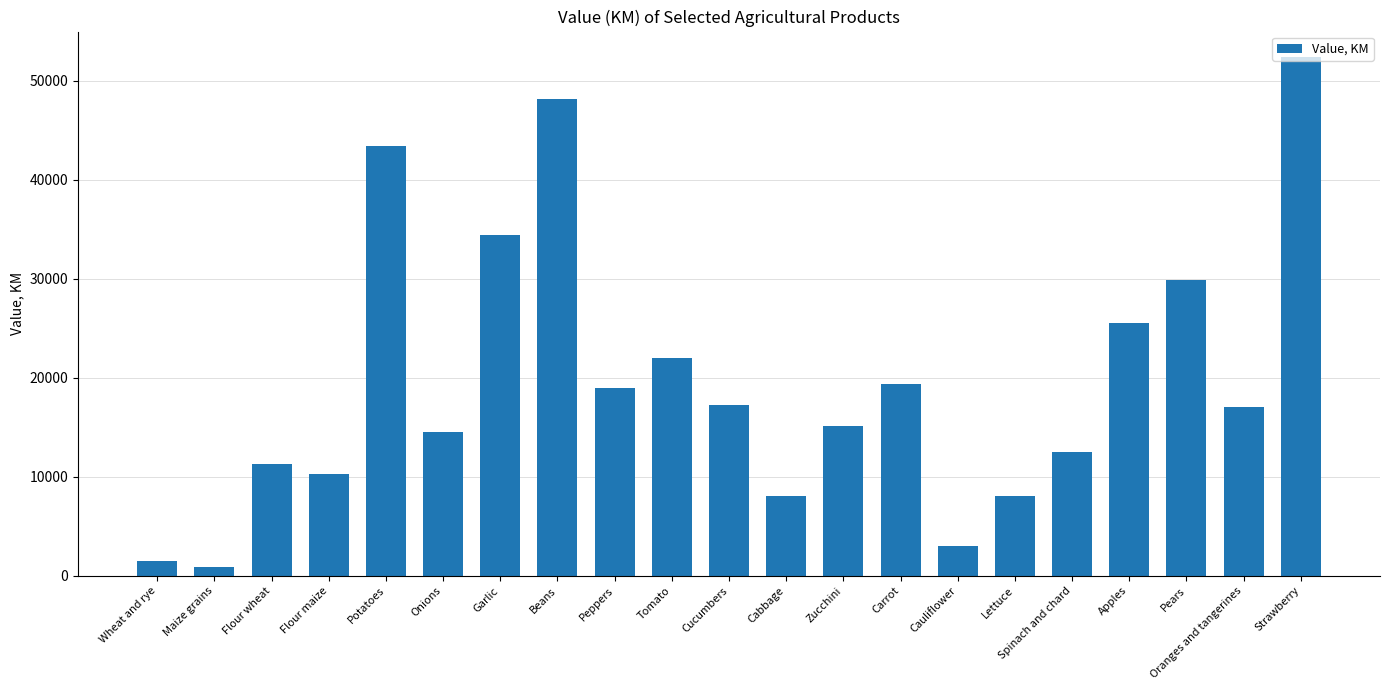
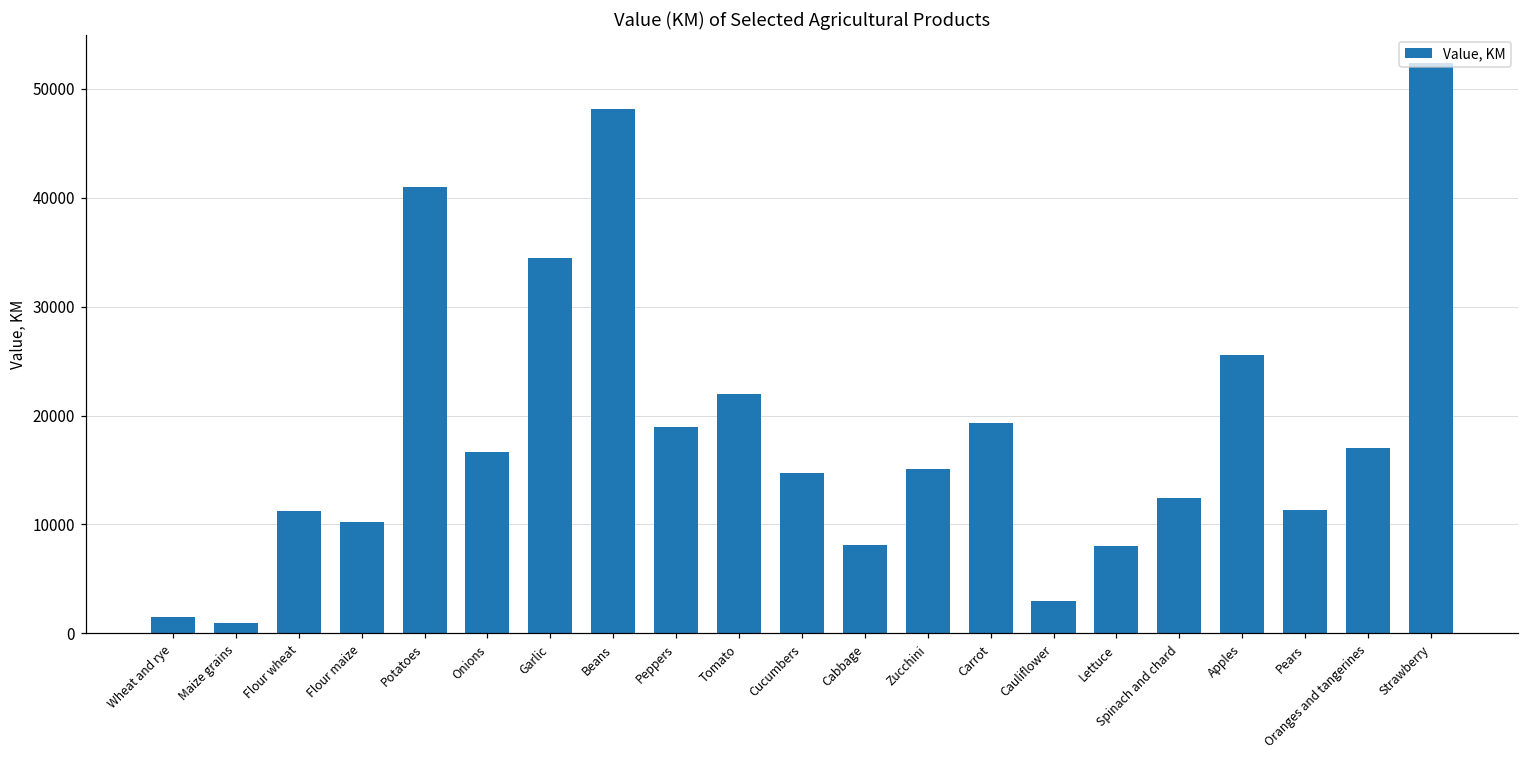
Potatoes: 43000 -> 41000
Onions: 15000 -> 17000
Cucumbers: 17000 -> 15000
Pears: 30000 -> 11000
